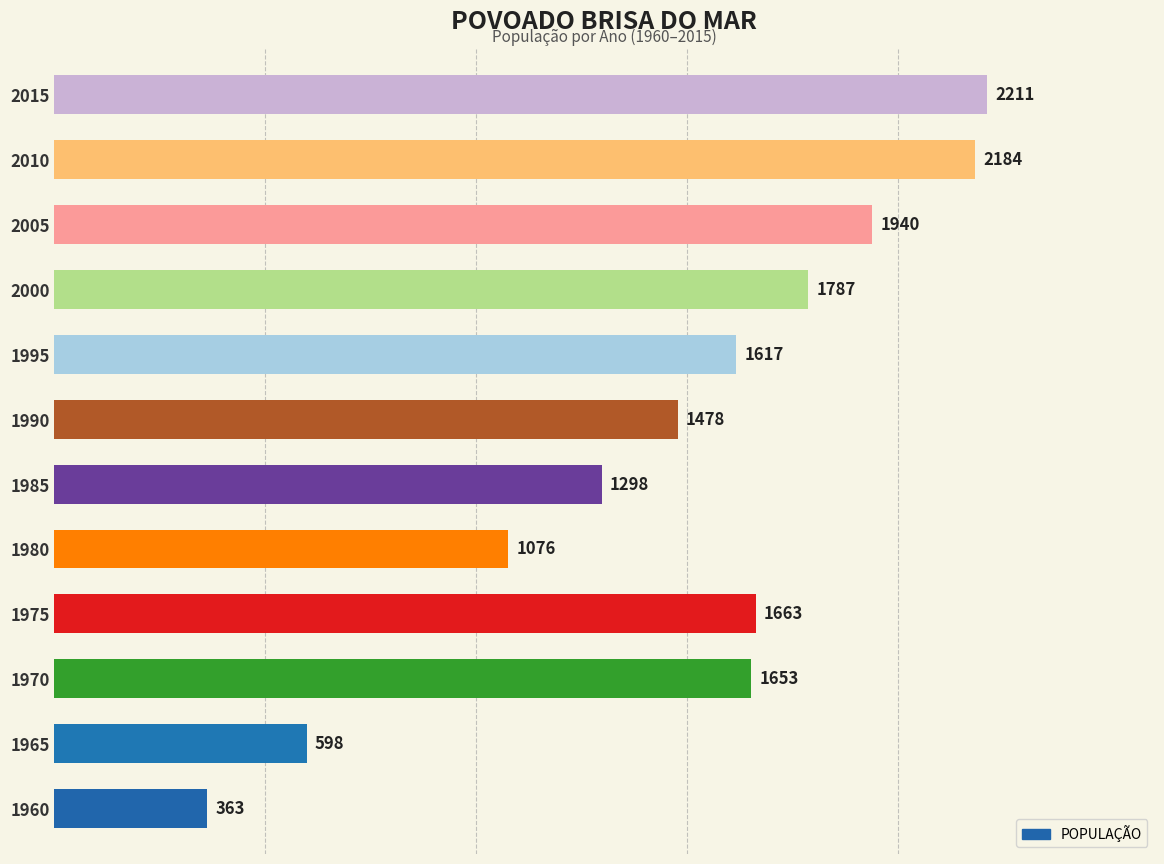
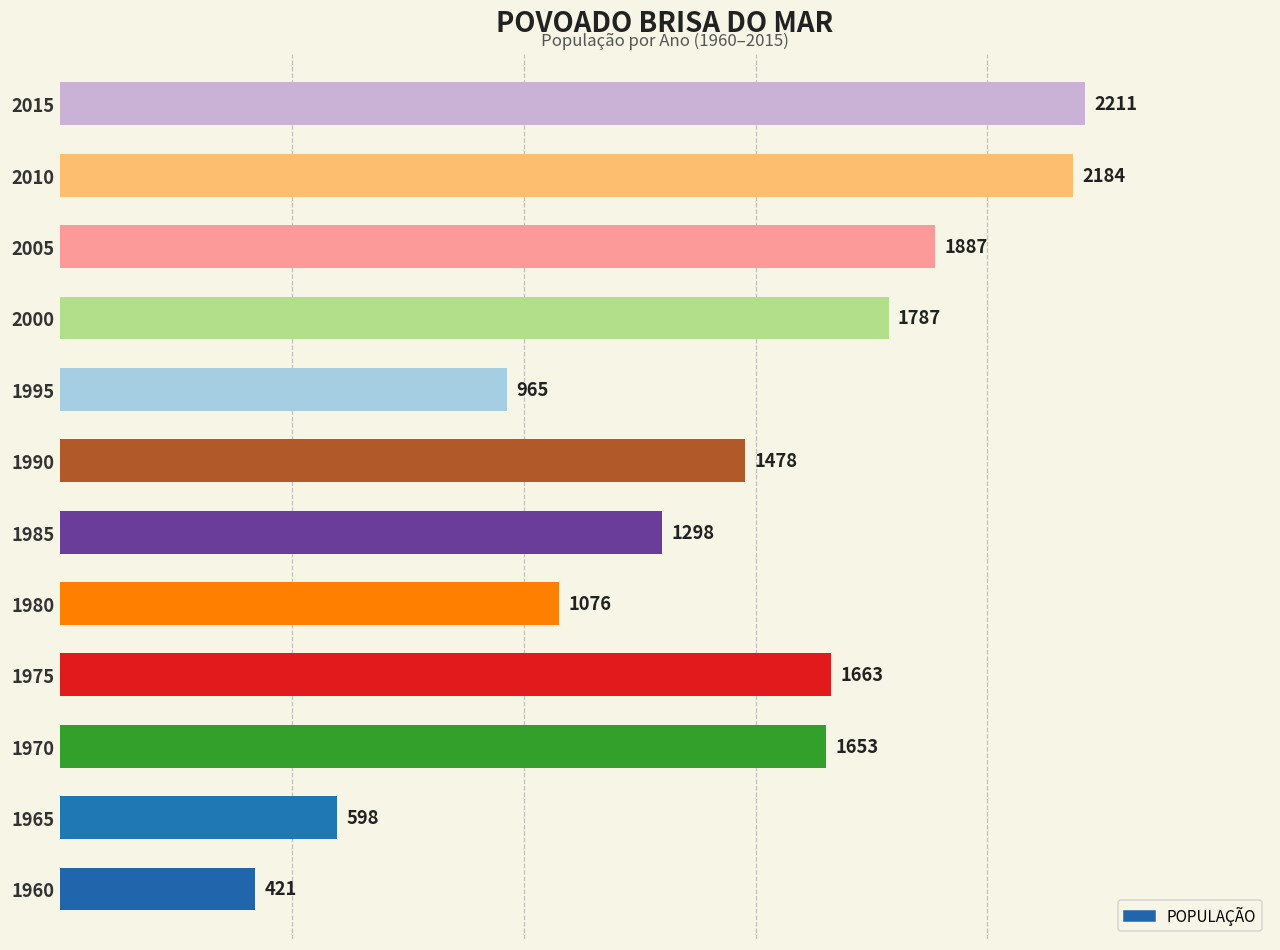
2005: 1940 -> 1887
1995: 1617 -> 965
1960: 363 -> 421
